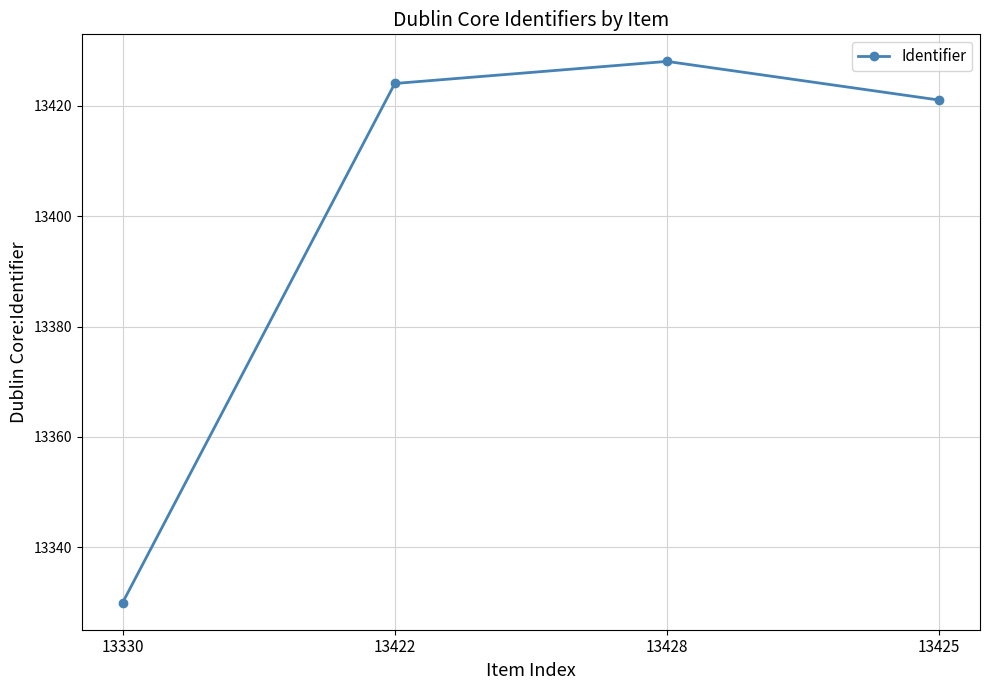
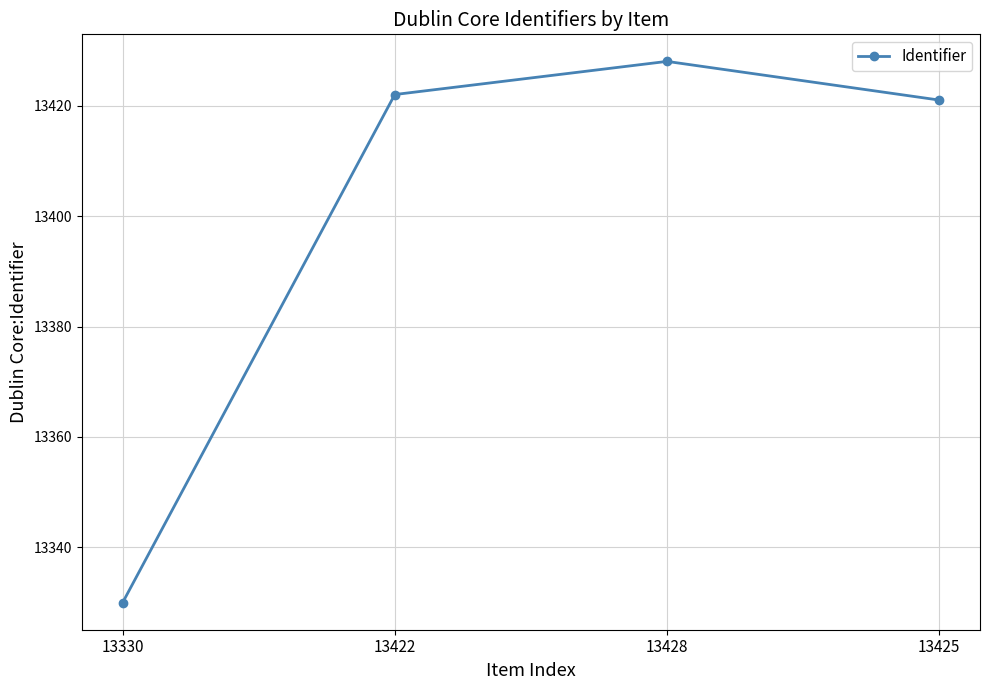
13422: 13424 -> 13422
